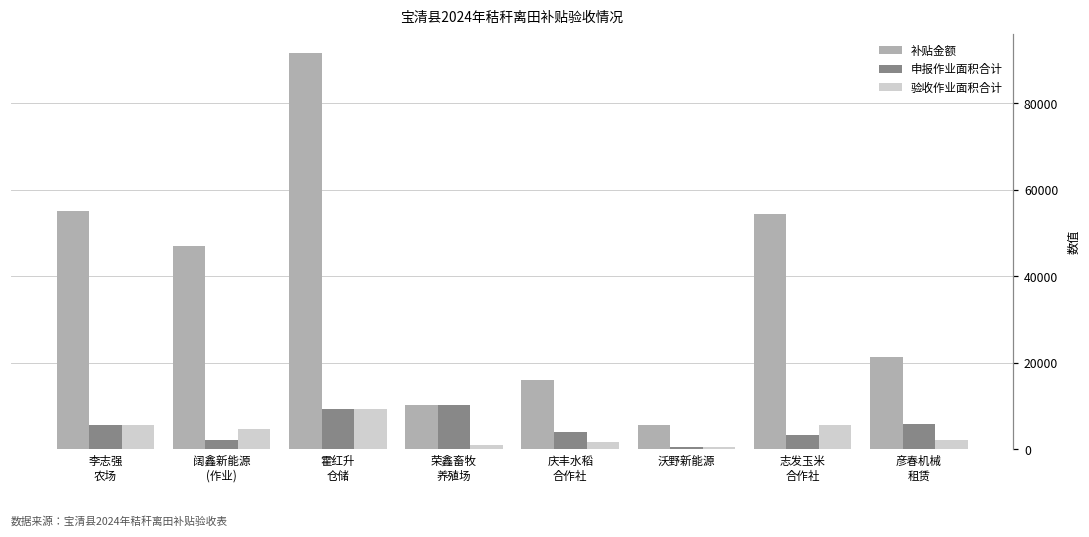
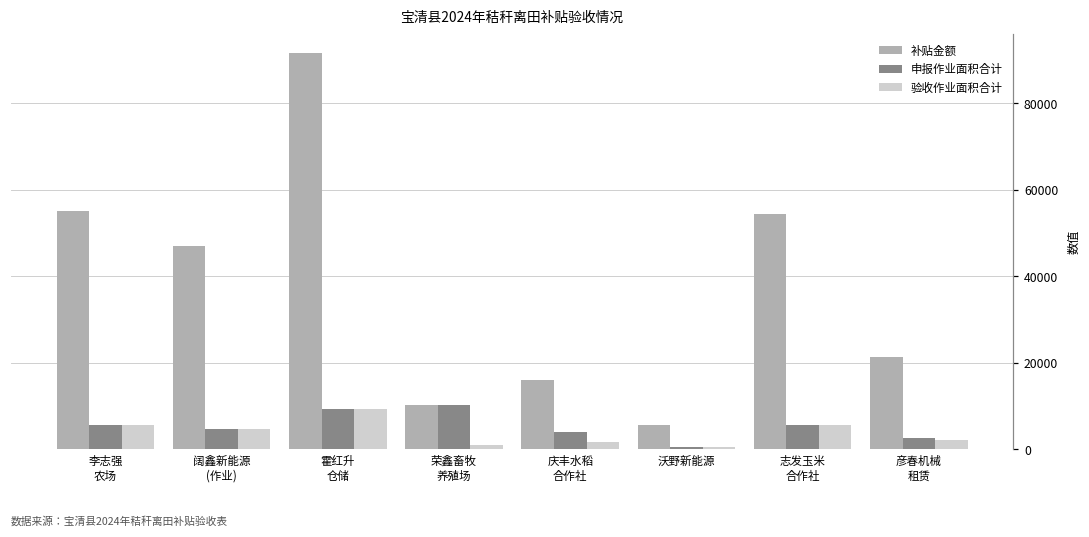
申报作业面积合计, 阔鑫新能源 (作业): 2000 -> 5000
申报作业面积合计, 志发玉米 合作社: 3000 -> 5000
申报作业面积合计, 彦春机械 租赁: 6000 -> 3000
